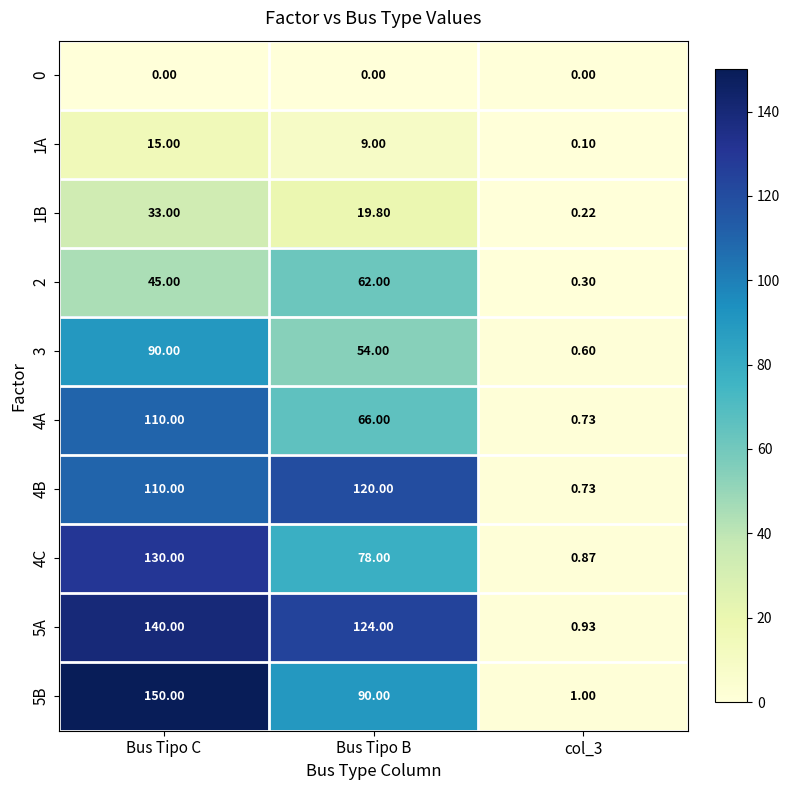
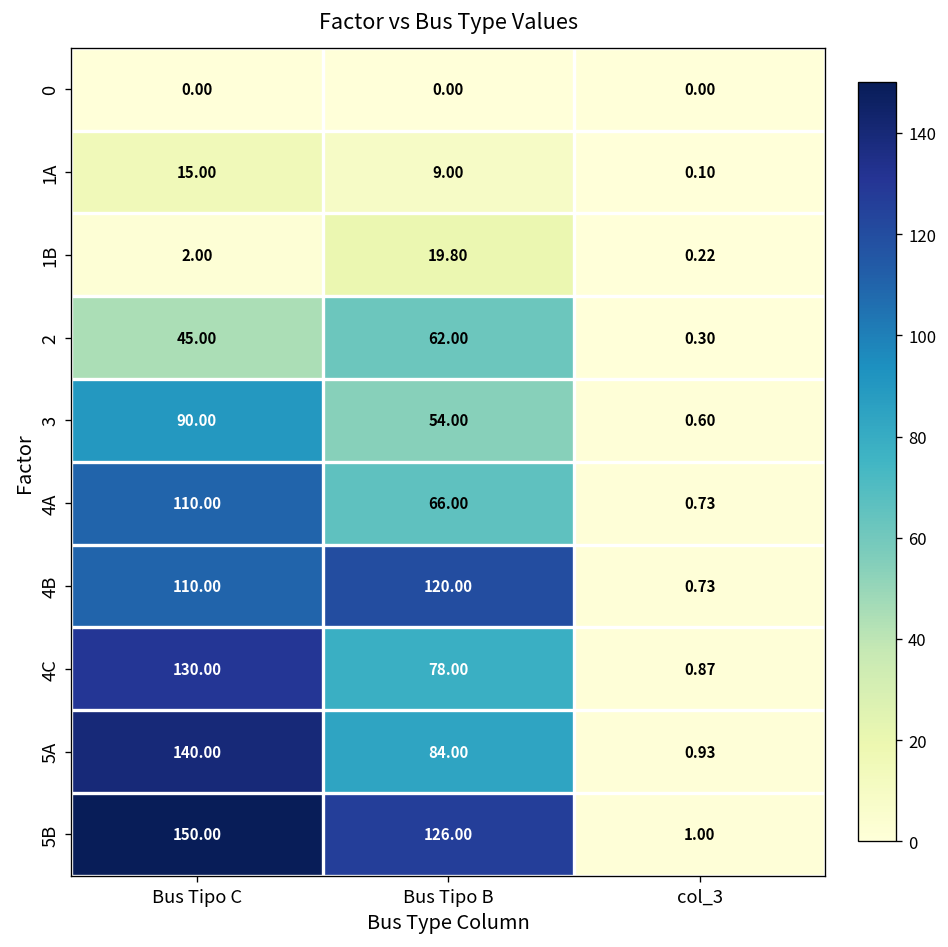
1B, Bus Tipo C: 33.00 -> 2.00
5A, Bus Tipo B: 124.00 -> 84.00
5B, Bus Tipo B: 90.00 -> 126.00
